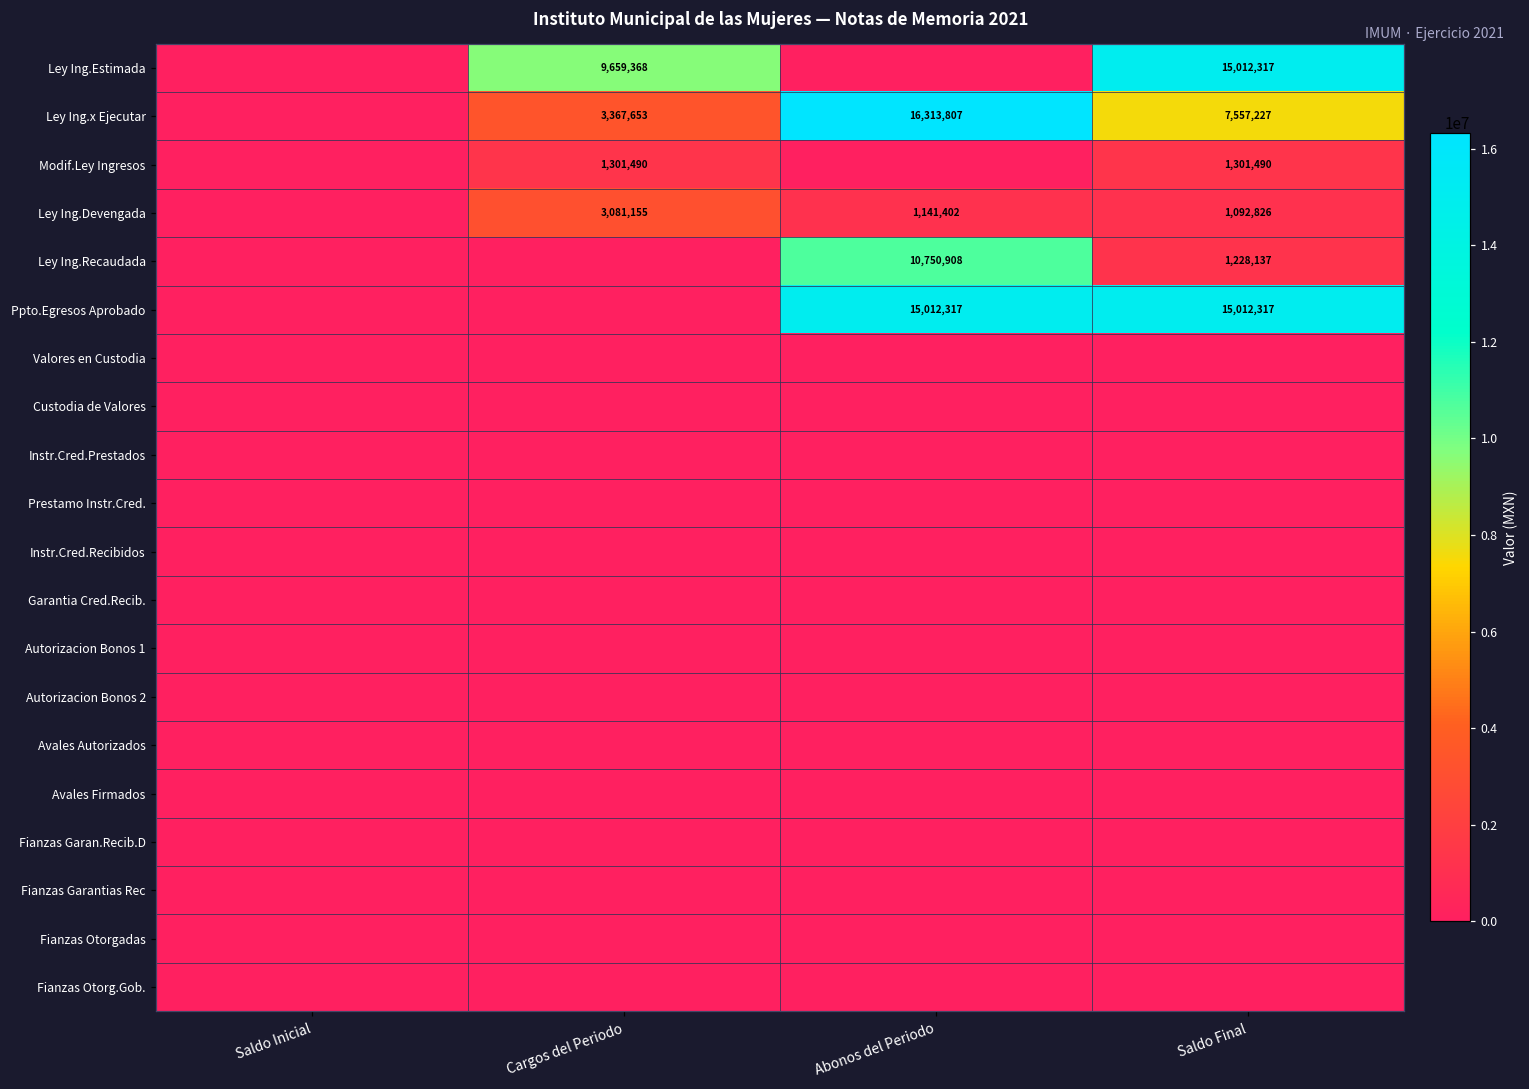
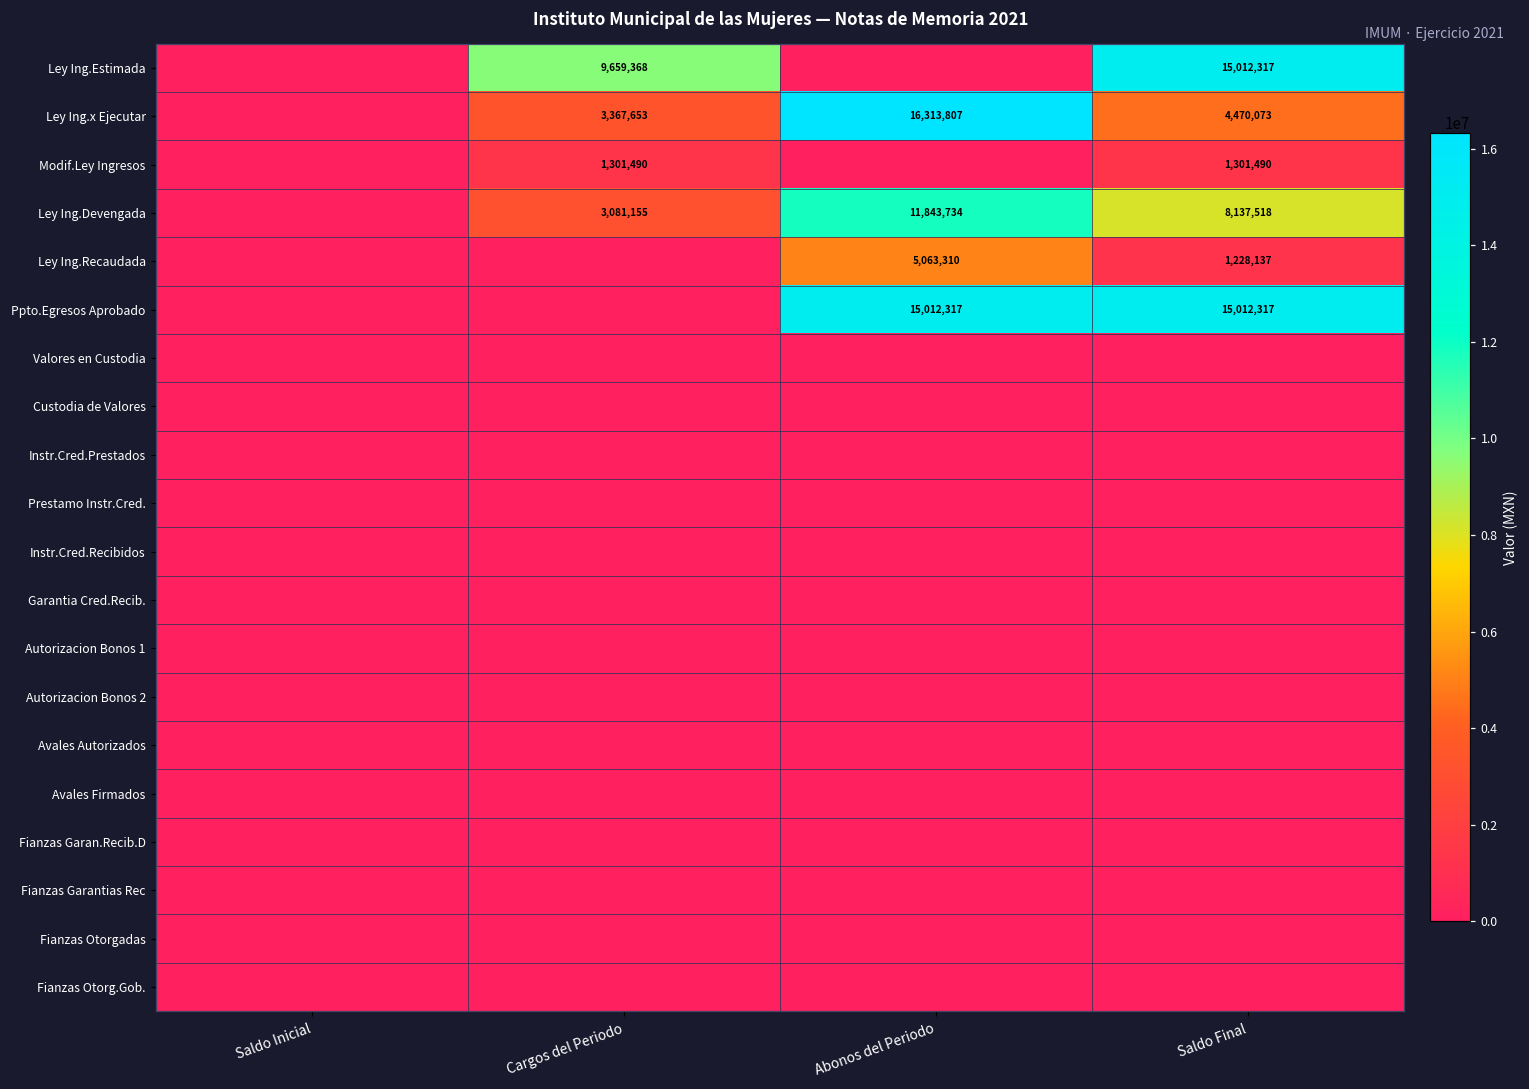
Ley Ing.x Ejecutar, Saldo Final: 7,557,227 -> 4,470,073
Ley Ing.Devengada, Abonos del Periodo: 1,141,402 -> 11,843,734
Ley Ing.Devengada, Saldo Final: 1,092,826 -> 8,137,518
Ley Ing.Recaudada, Abonos del Periodo: 10,750,908 -> 5,063,310
